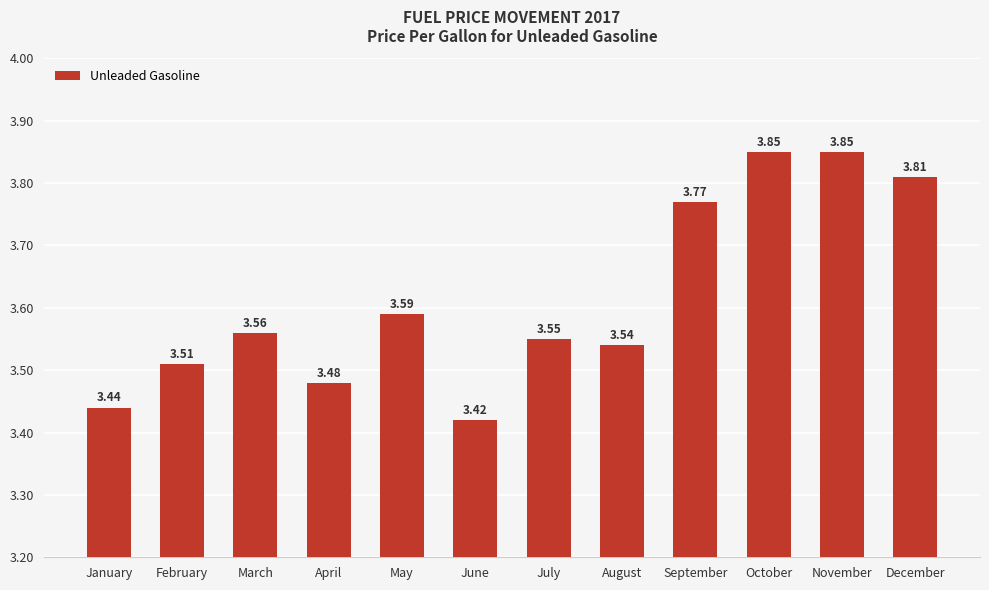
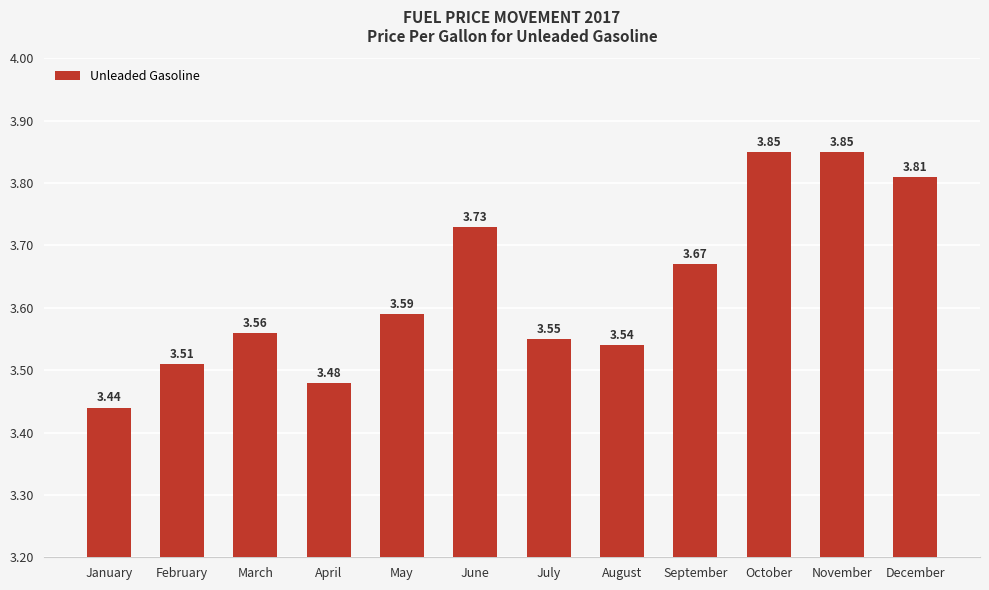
June: 3.42 -> 3.73
September: 3.77 -> 3.67
